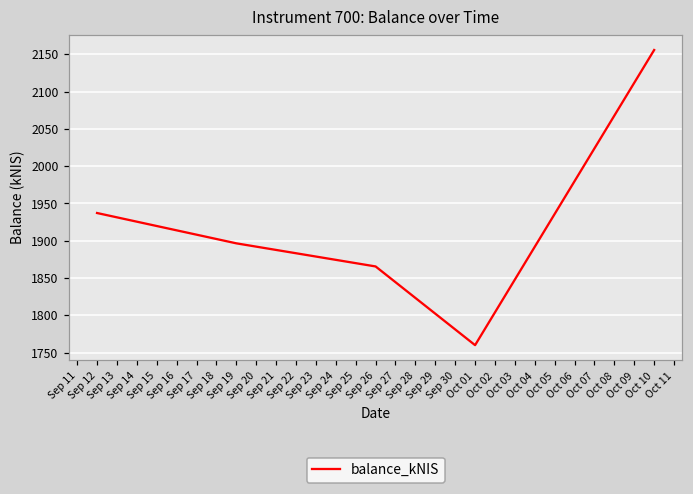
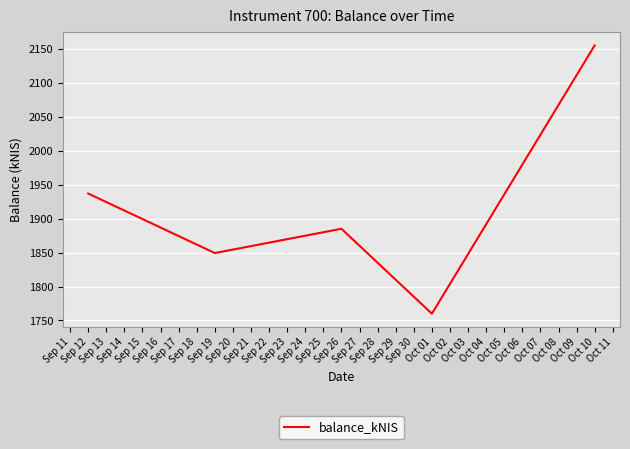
Sep 19: 1900 -> 1850
Sep 26: 1870 -> 1890
